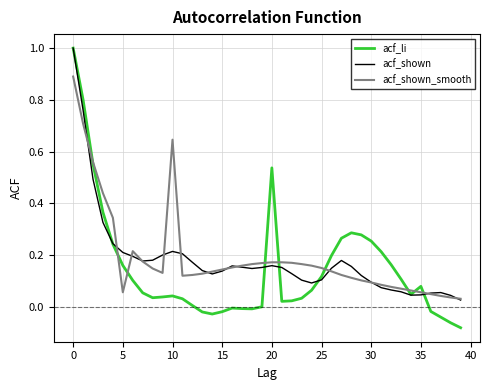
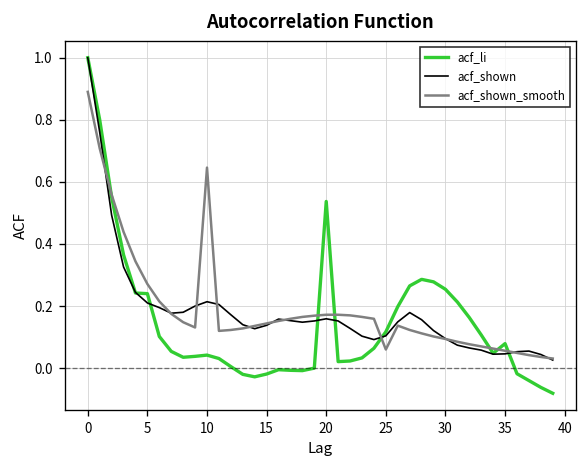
acf_li, 5: 0.16 -> 0.24
acf_shown_smooth, 5: 0.06 -> 0.27
acf_shown_smooth, 25: 0.15 -> 0.06
